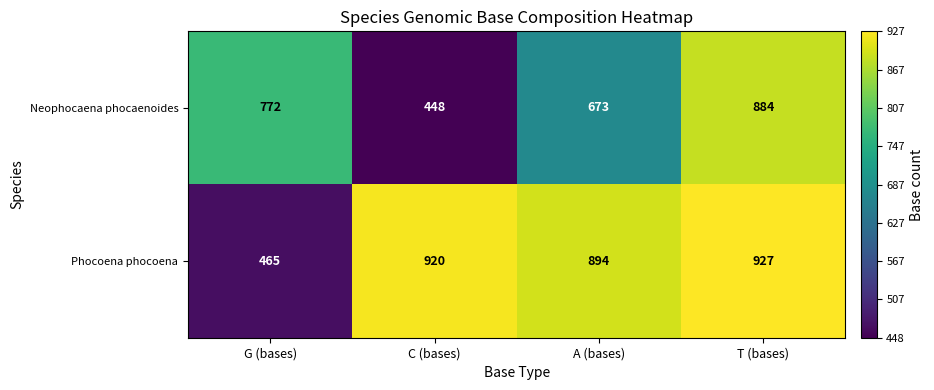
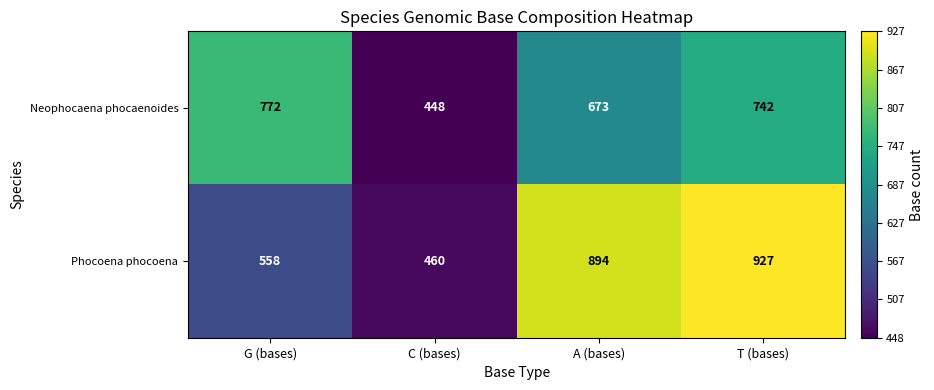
Neophocaena phocaenoides, T (bases): 884 -> 742
Phocoena phocoena, G (bases): 465 -> 558
Phocoena phocoena, C (bases): 920 -> 460
